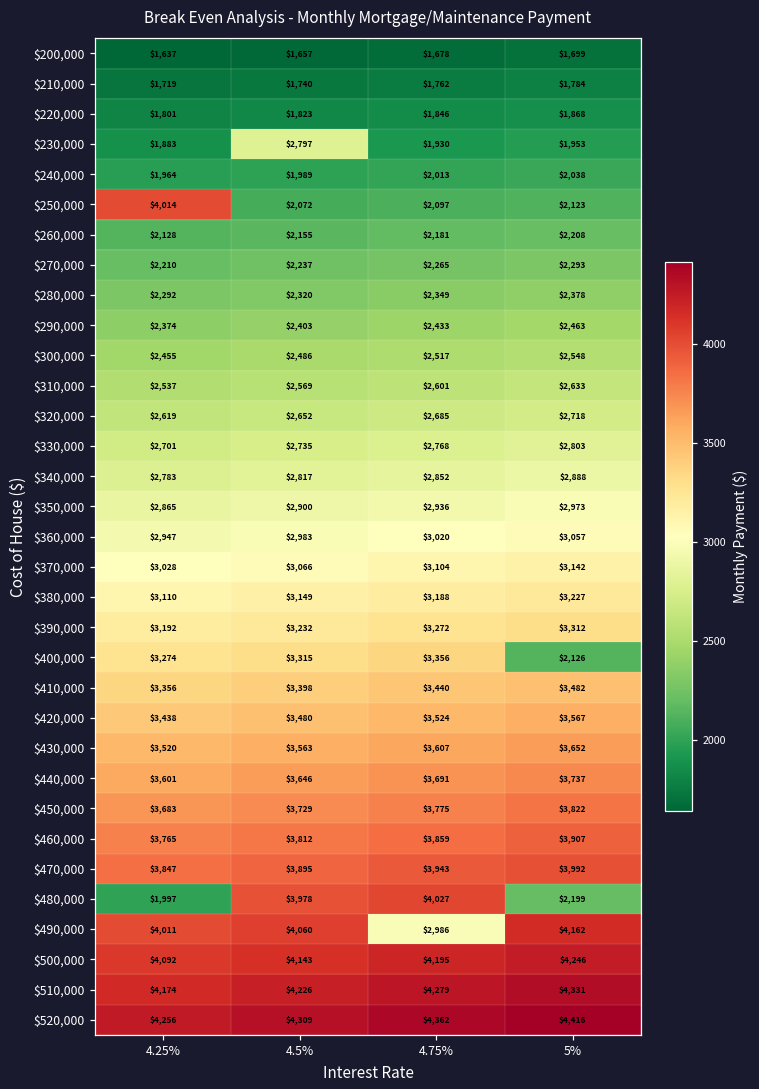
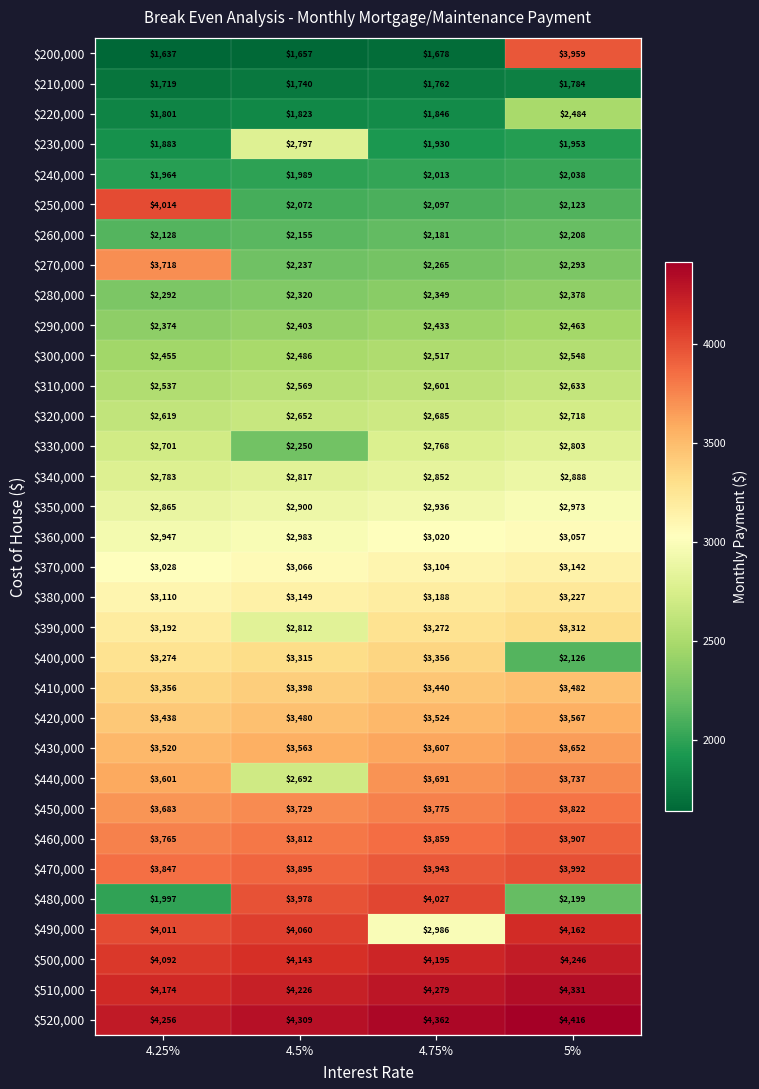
$200,000, 5%: $1,699 -> $3,959
$220,000, 5%: $1,868 -> $2,484
$270,000, 4.25%: $2,210 -> $3,718
$330,000, 4.5%: $2,735 -> $2,250
$390,000, 4.5%: $3,232 -> $2,812
$440,000, 4.5%: $3,646 -> $2,692
